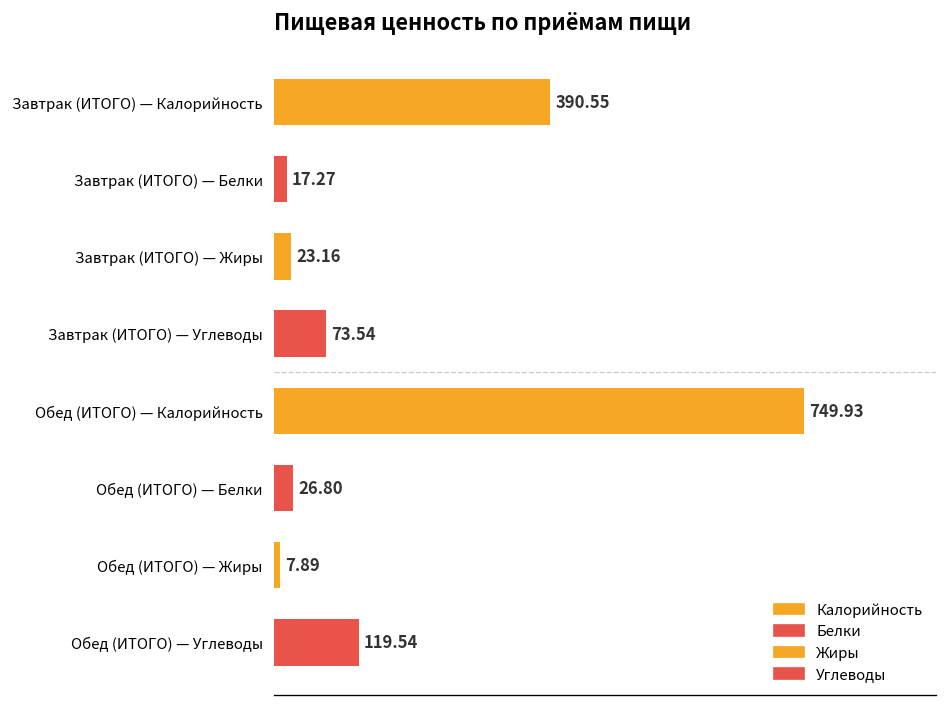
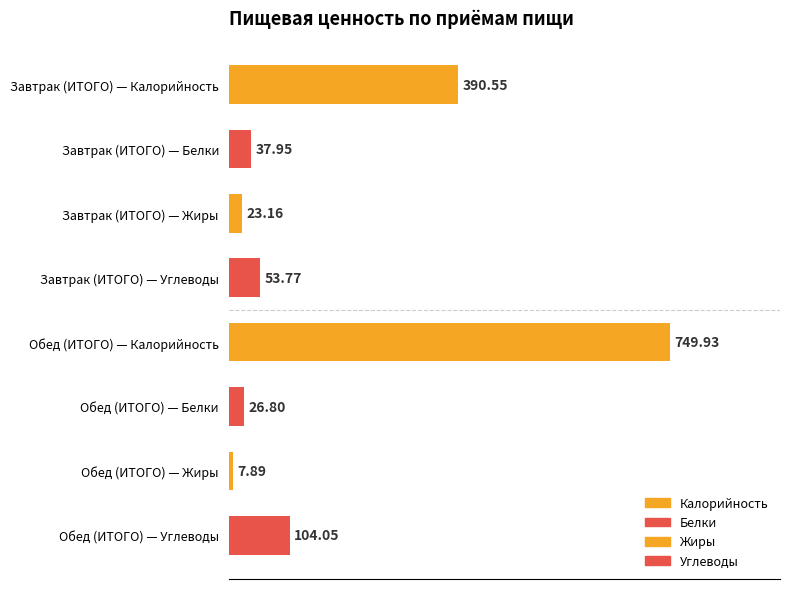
Завтрак (ИТОГО) — Белки: 17.27 -> 37.95
Завтрак (ИТОГО) — Углеводы: 73.54 -> 53.77
Обед (ИТОГО) — Углеводы: 119.54 -> 104.05
